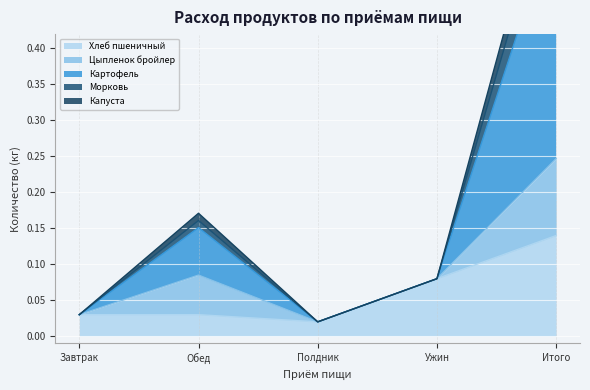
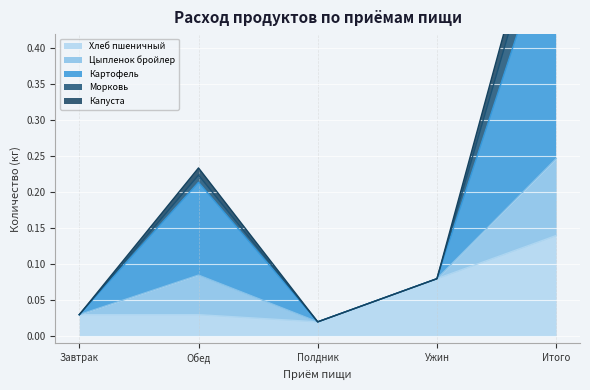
Картофель, Обед: 0.07 -> 0.13
